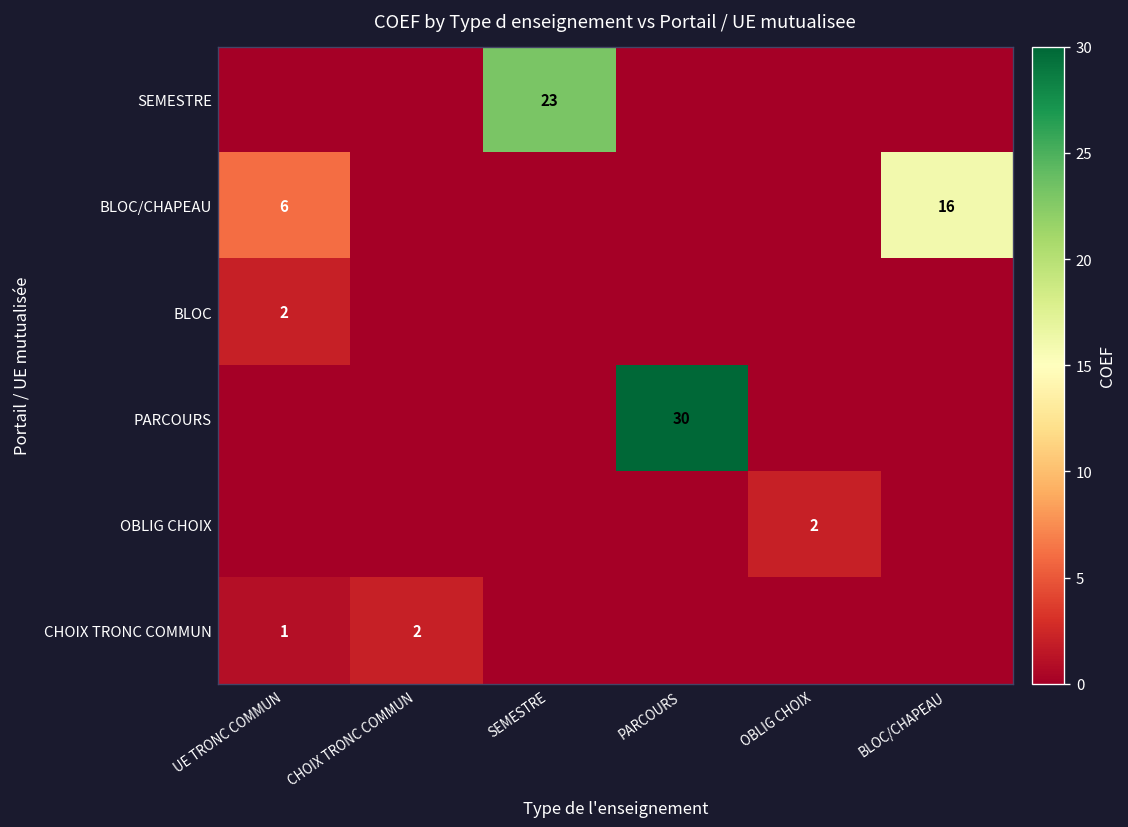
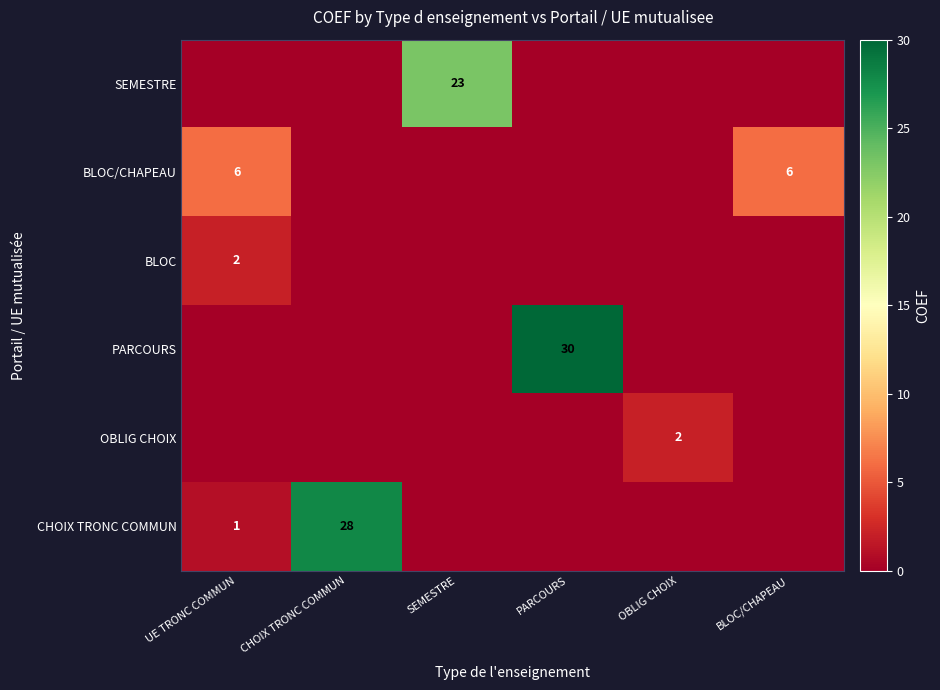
BLOC/CHAPEAU, BLOC/CHAPEAU: 16 -> 6
CHOIX TRONC COMMUN, CHOIX TRONC COMMUN: 2 -> 28
